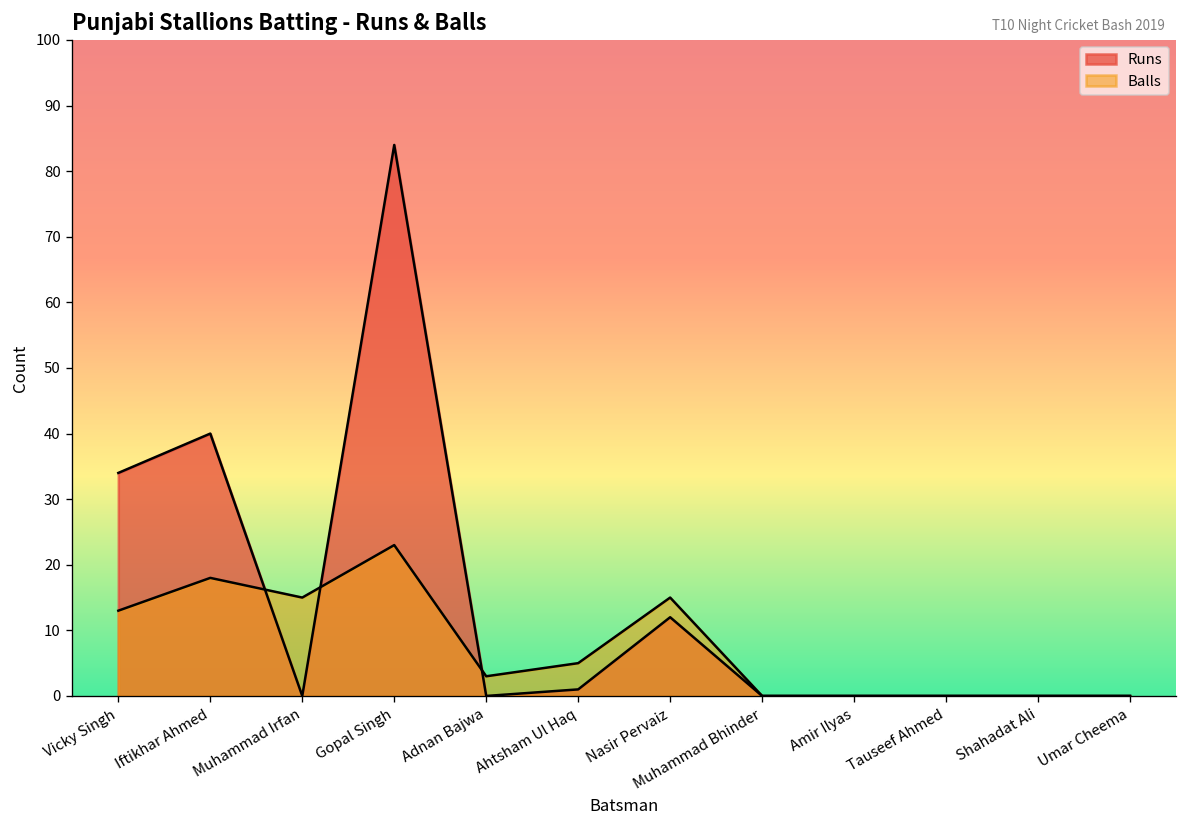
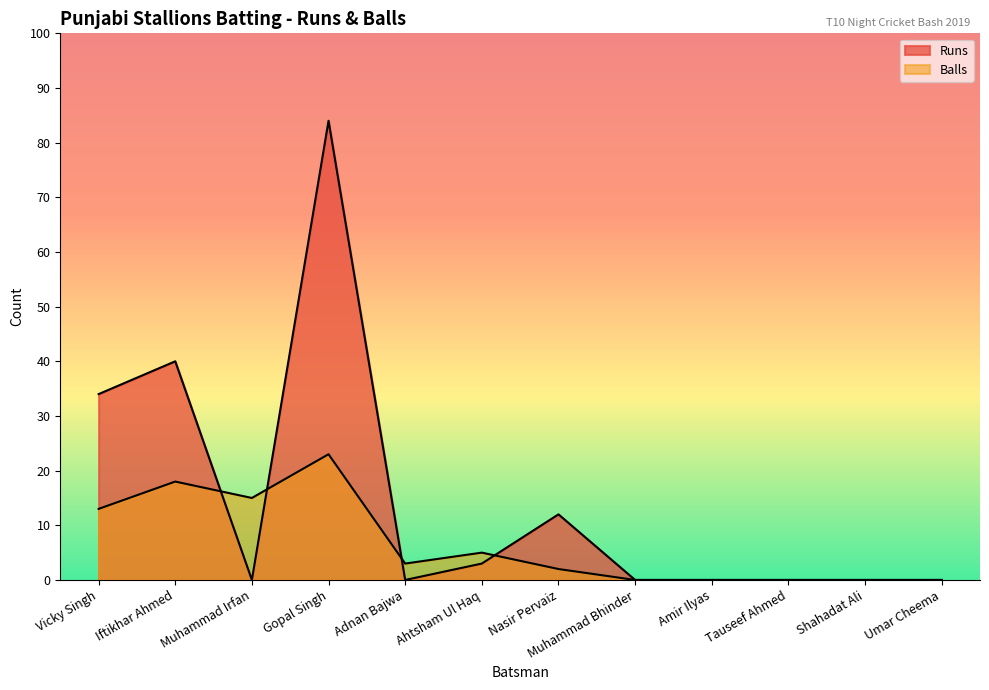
Runs, Ahtsham Ul Haq: 1 -> 3
Balls, Nasir Pervaiz: 15 -> 2
